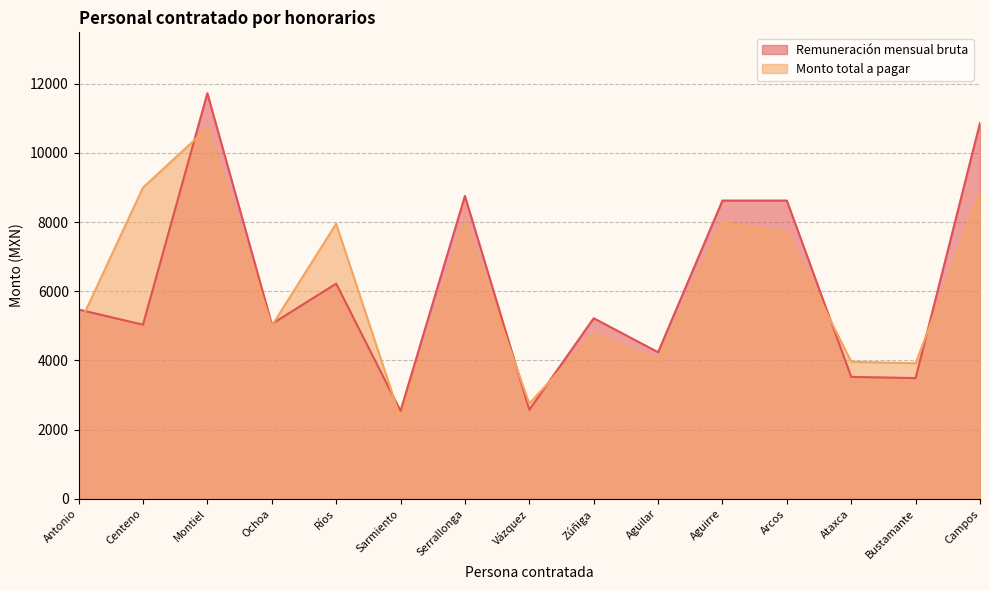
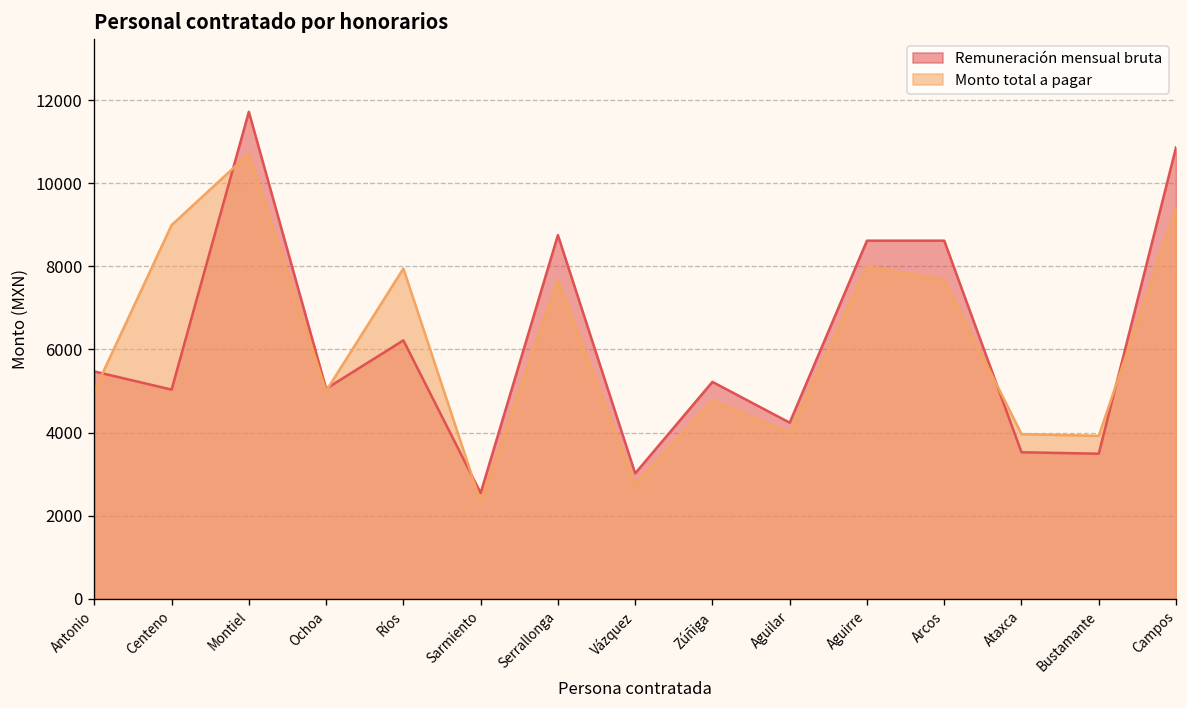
Monto total a pagar, Serrallonga: 8000 -> 7700
Remuneración mensual bruta, Vázquez: 2600 -> 3000
Monto total a pagar, Campos: 8800 -> 9400
